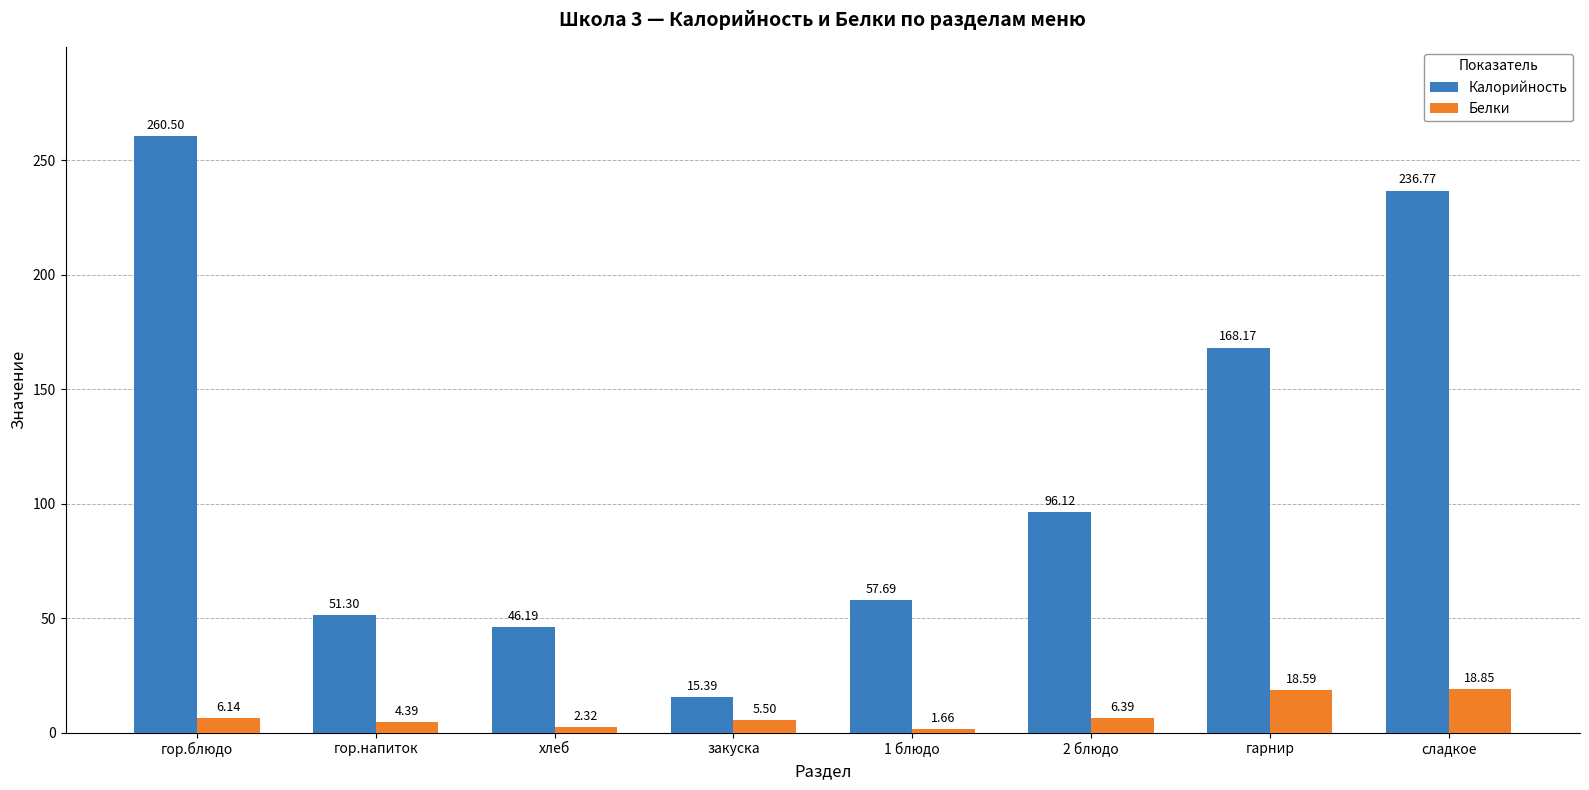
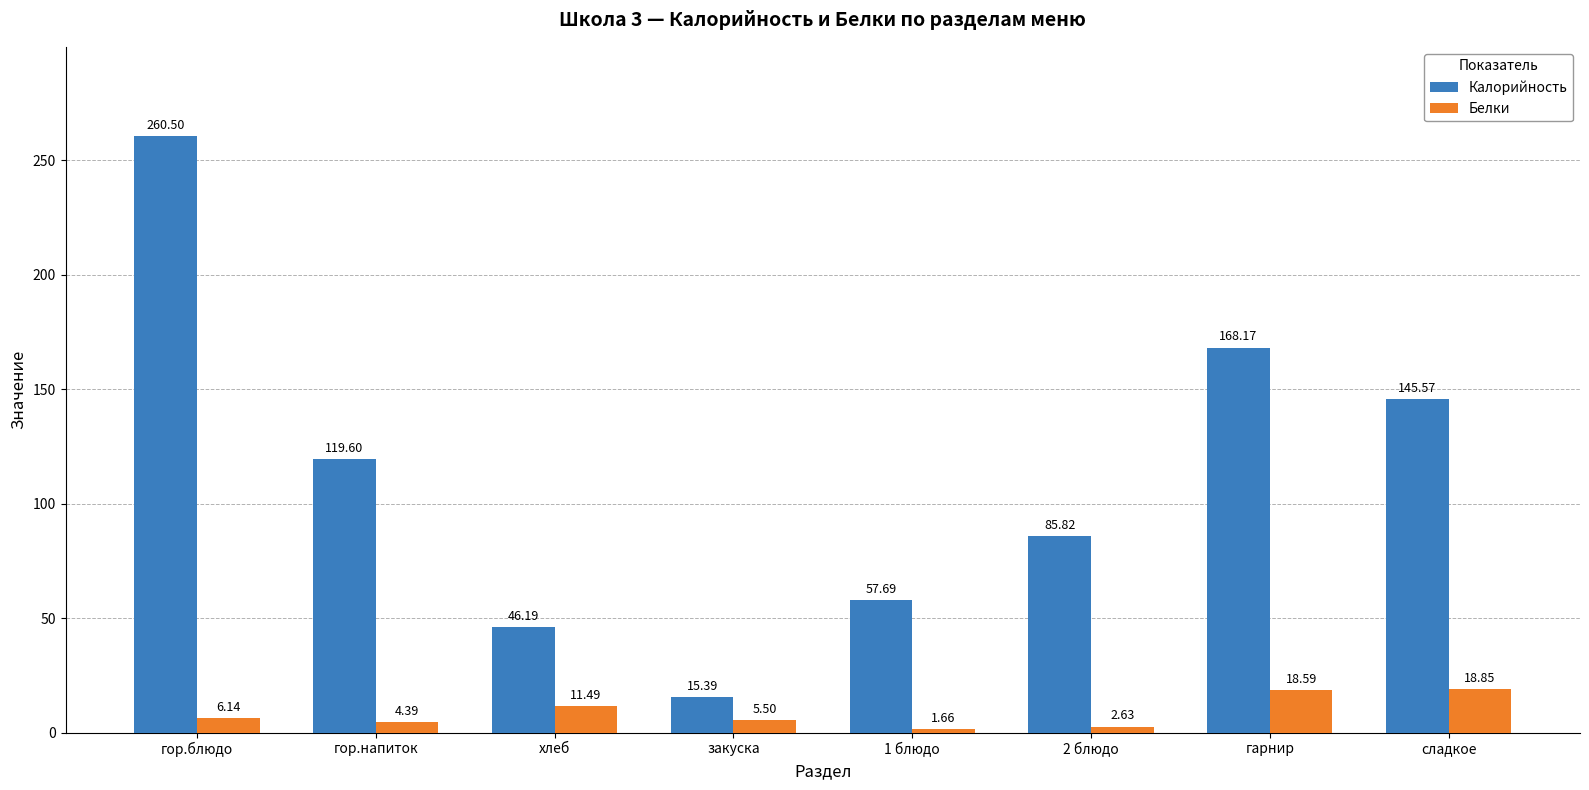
Калорийность, гор.напиток: 51.30 -> 119.60
Белки, хлеб: 2.32 -> 11.49
Калорийность, 2 блюдо: 96.12 -> 85.82
Белки, 2 блюдо: 6.39 -> 2.63
Калорийность, сладкое: 236.77 -> 145.57
